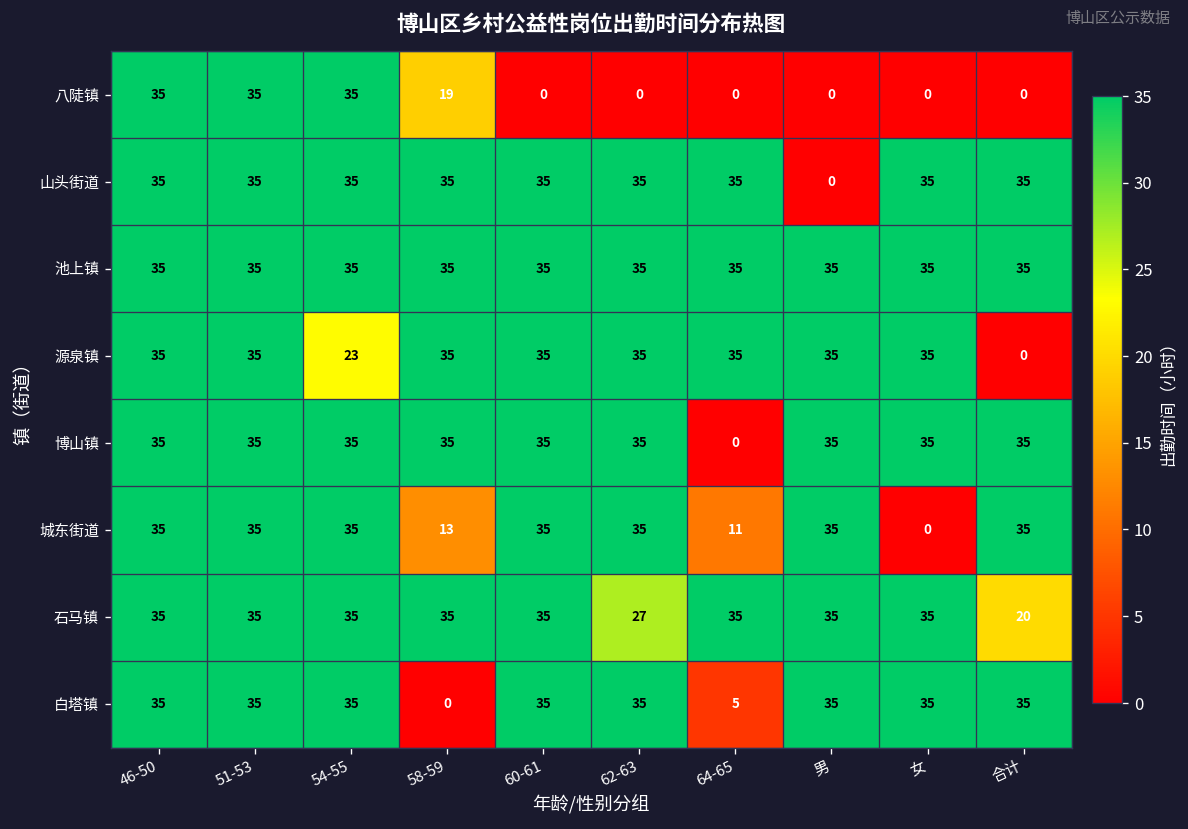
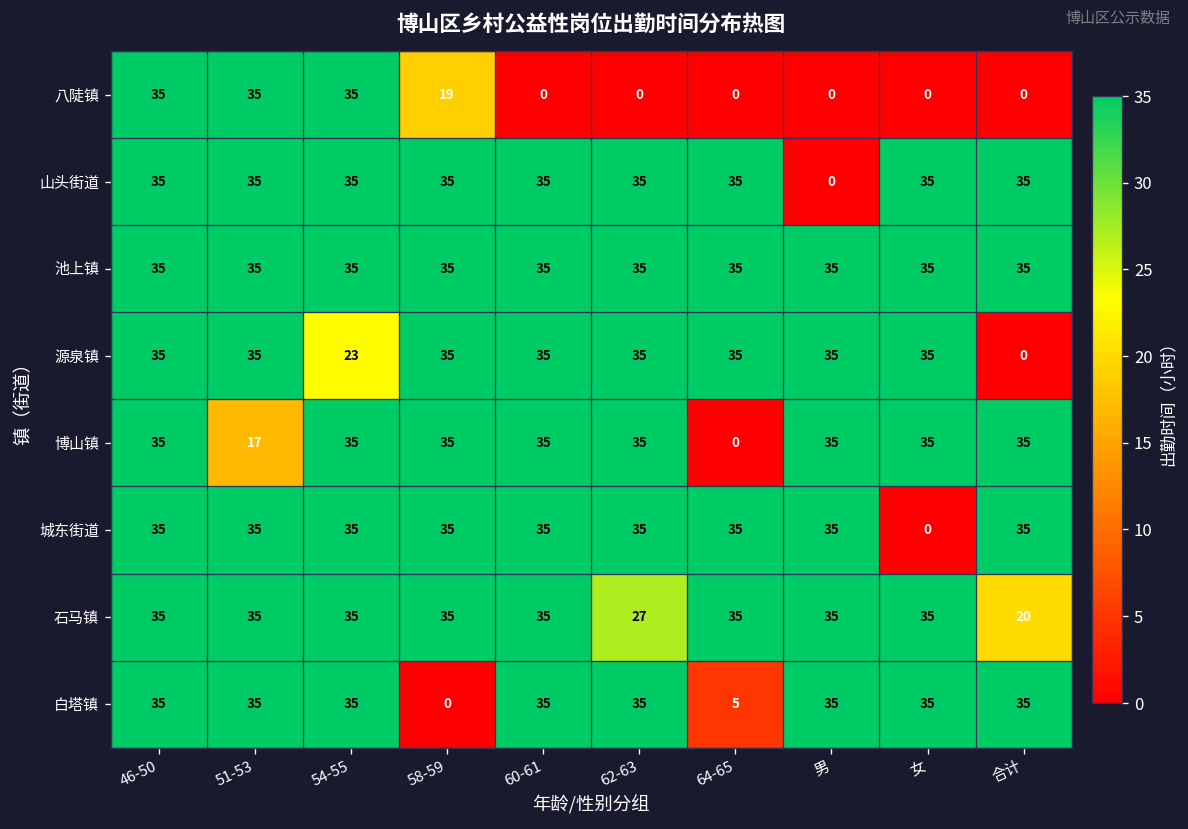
博山镇, 51-53: 35 -> 17
城东街道, 58-59: 13 -> 35
城东街道, 64-65: 11 -> 35
